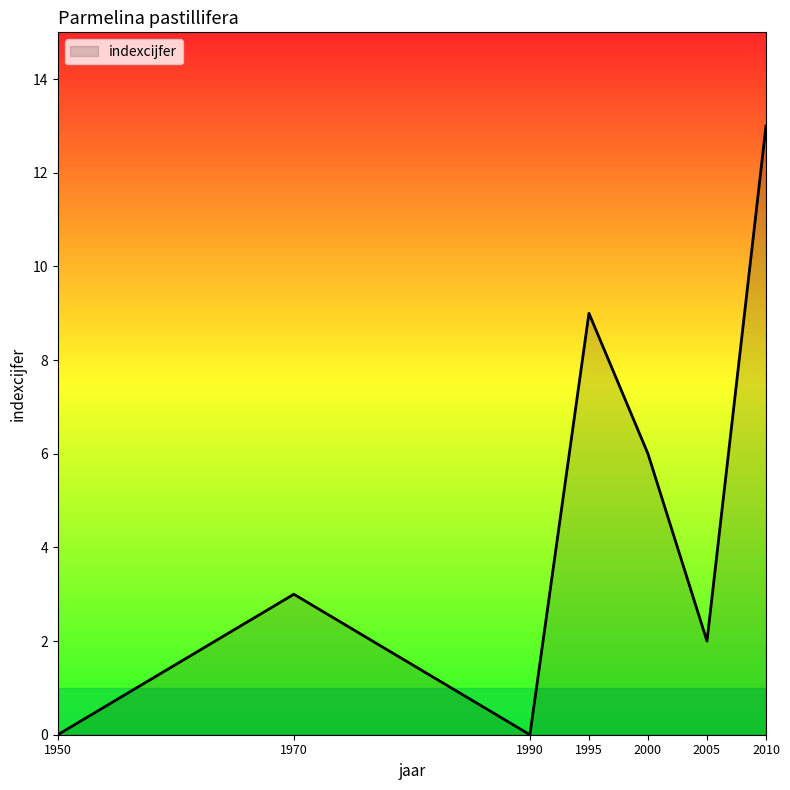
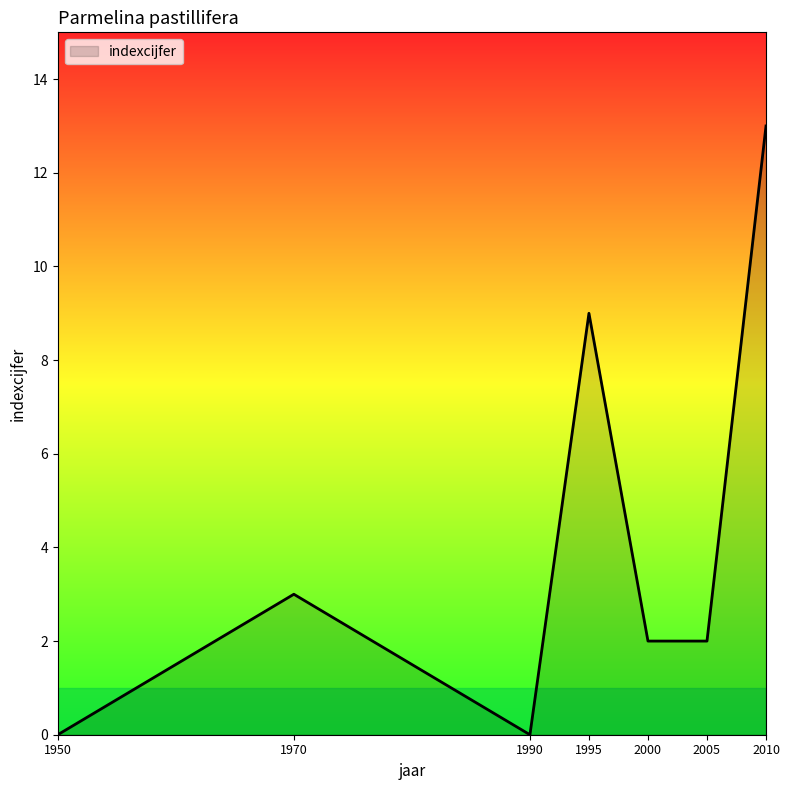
2000: 6 -> 2
